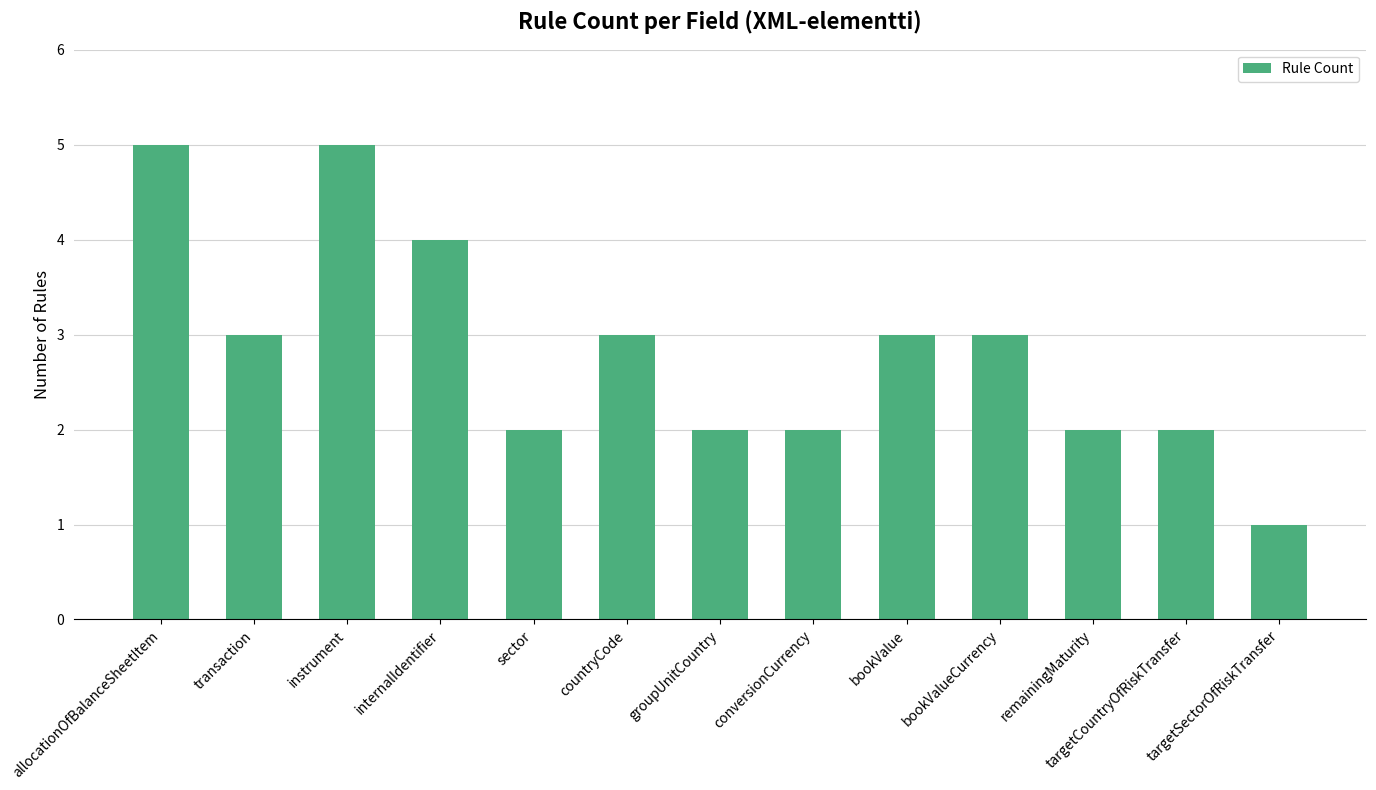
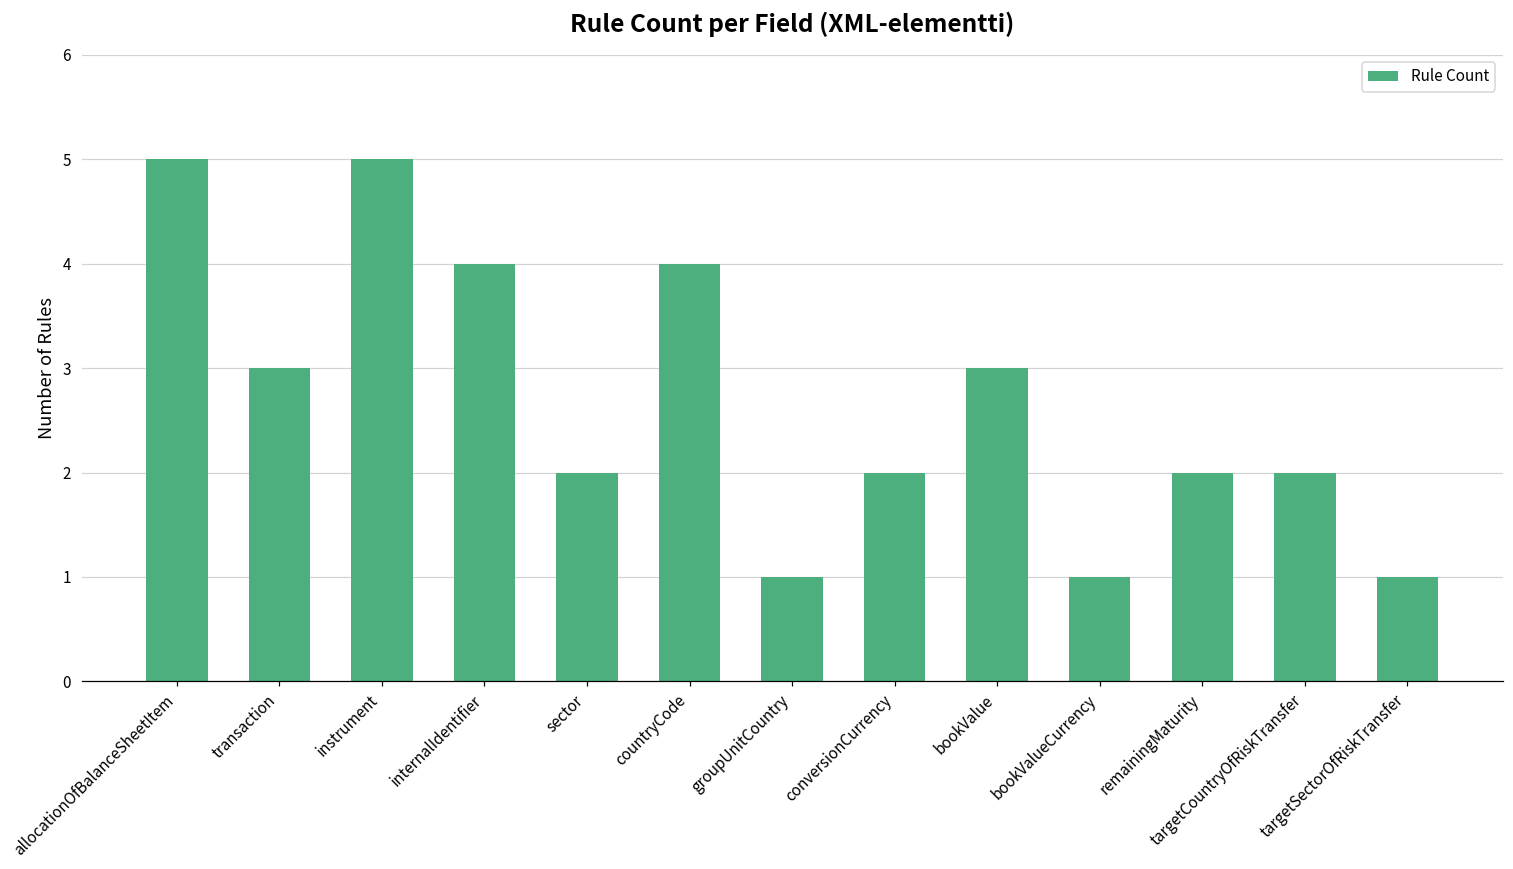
countryCode: 3 -> 4
groupUnitCountry: 2 -> 1
bookValueCurrency: 3 -> 1
